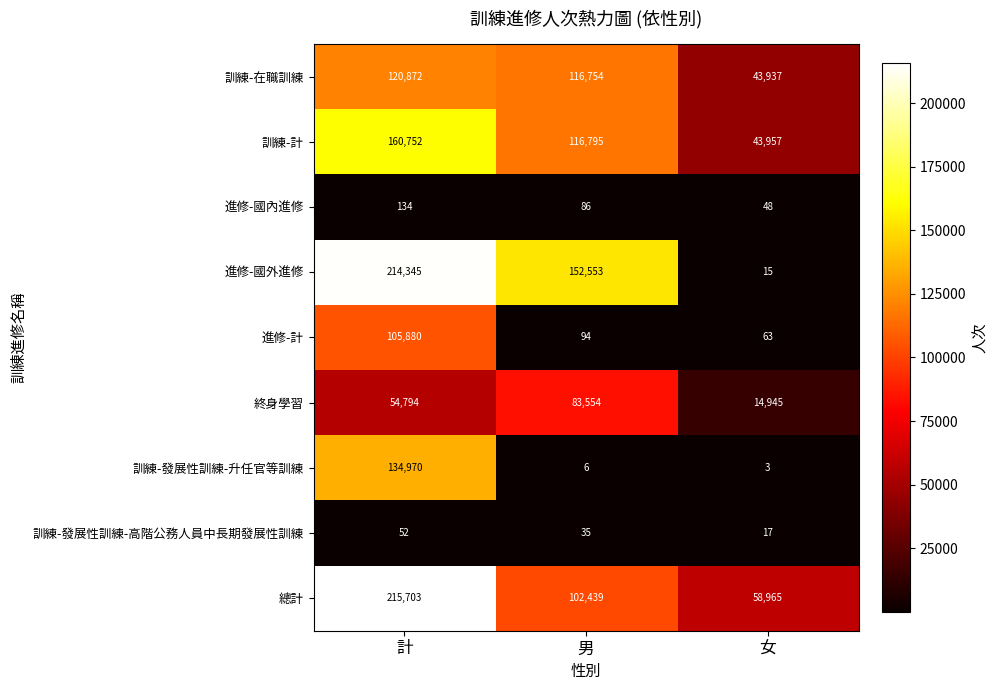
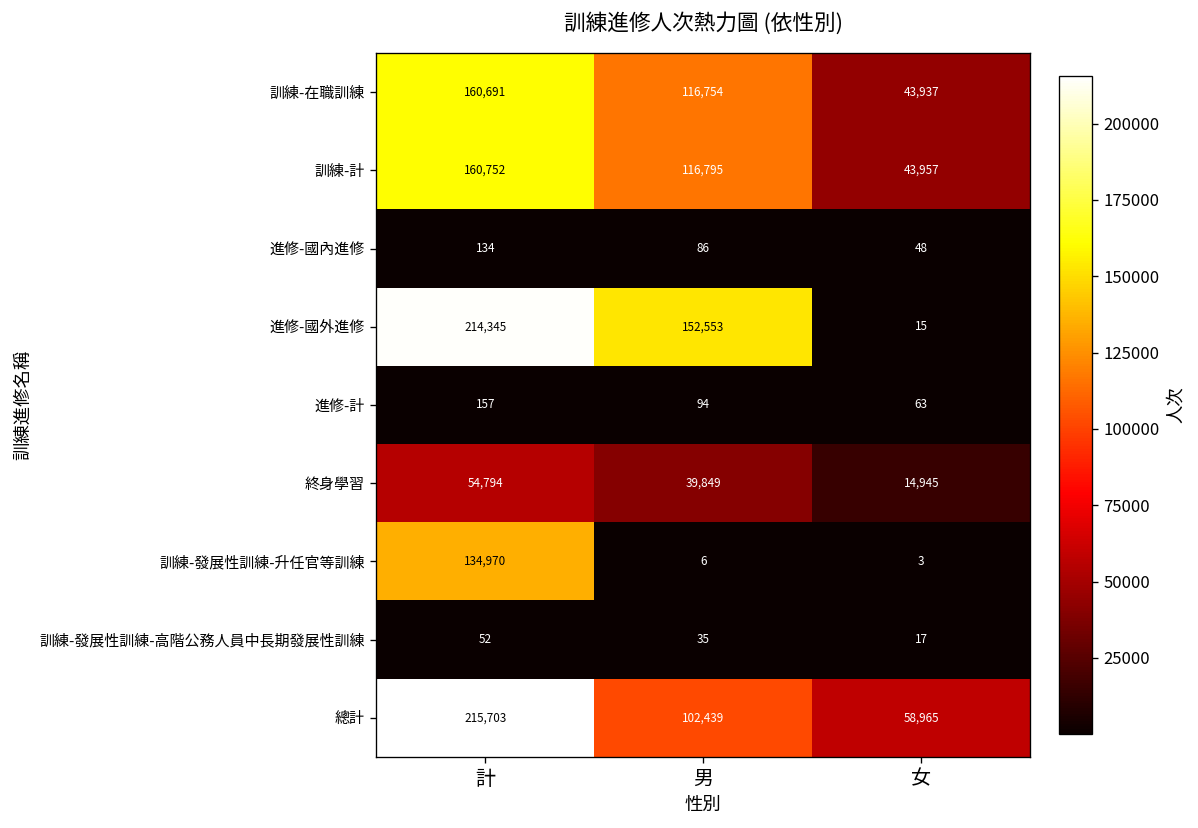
訓練-在職訓練, 計: 120,872 -> 160,691
進修-計, 計: 105,880 -> 157
終身學習, 男: 83,554 -> 39,849
